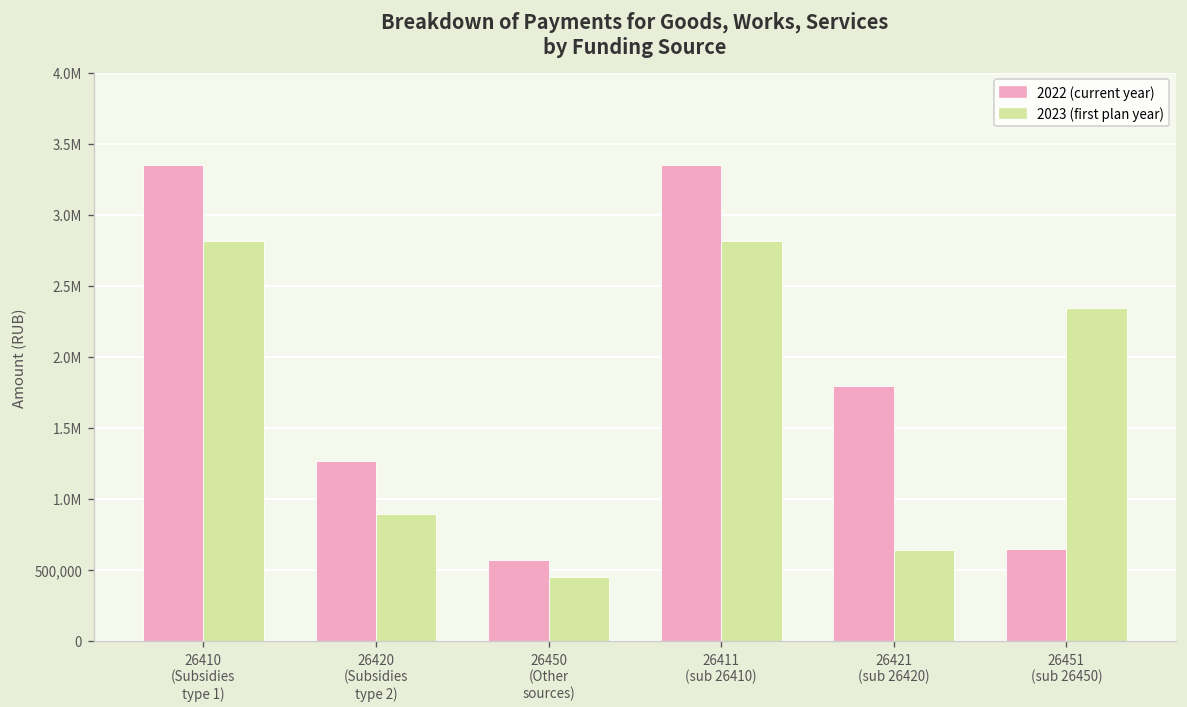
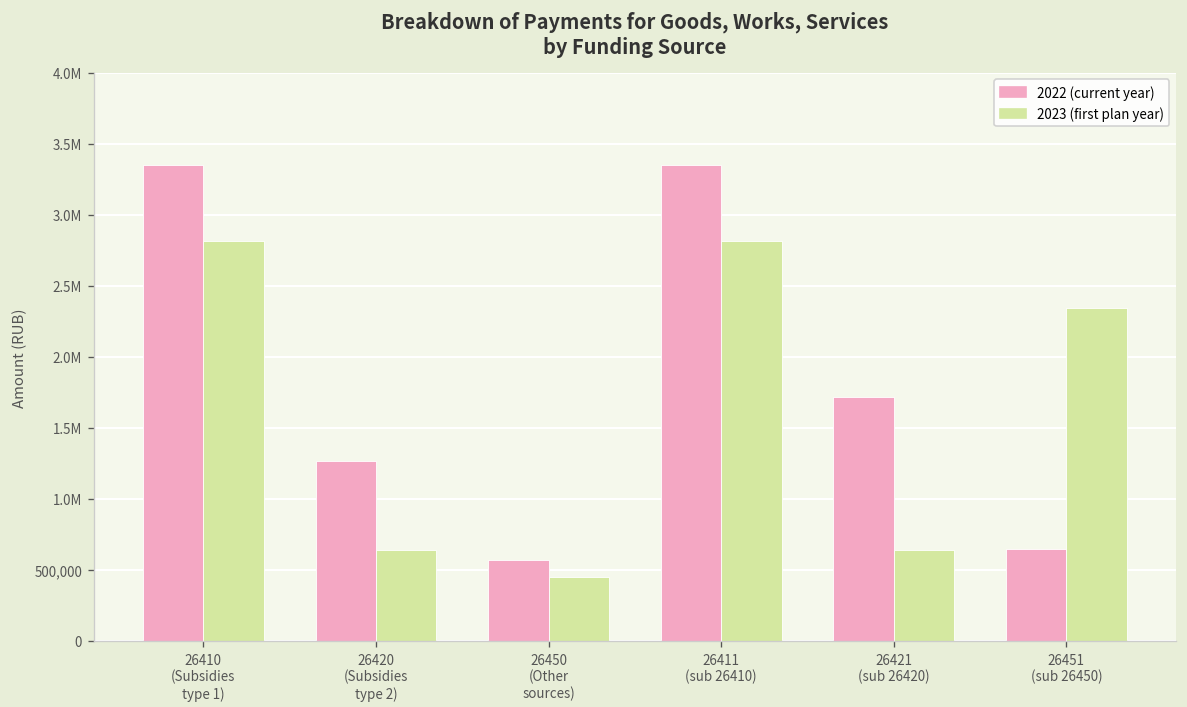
2023 (first plan year), 26420 (Subsidies type 2): 900,000 -> 640,000
2022 (current year), 26421 (sub 26420): 1,790,000 -> 1,710,000
